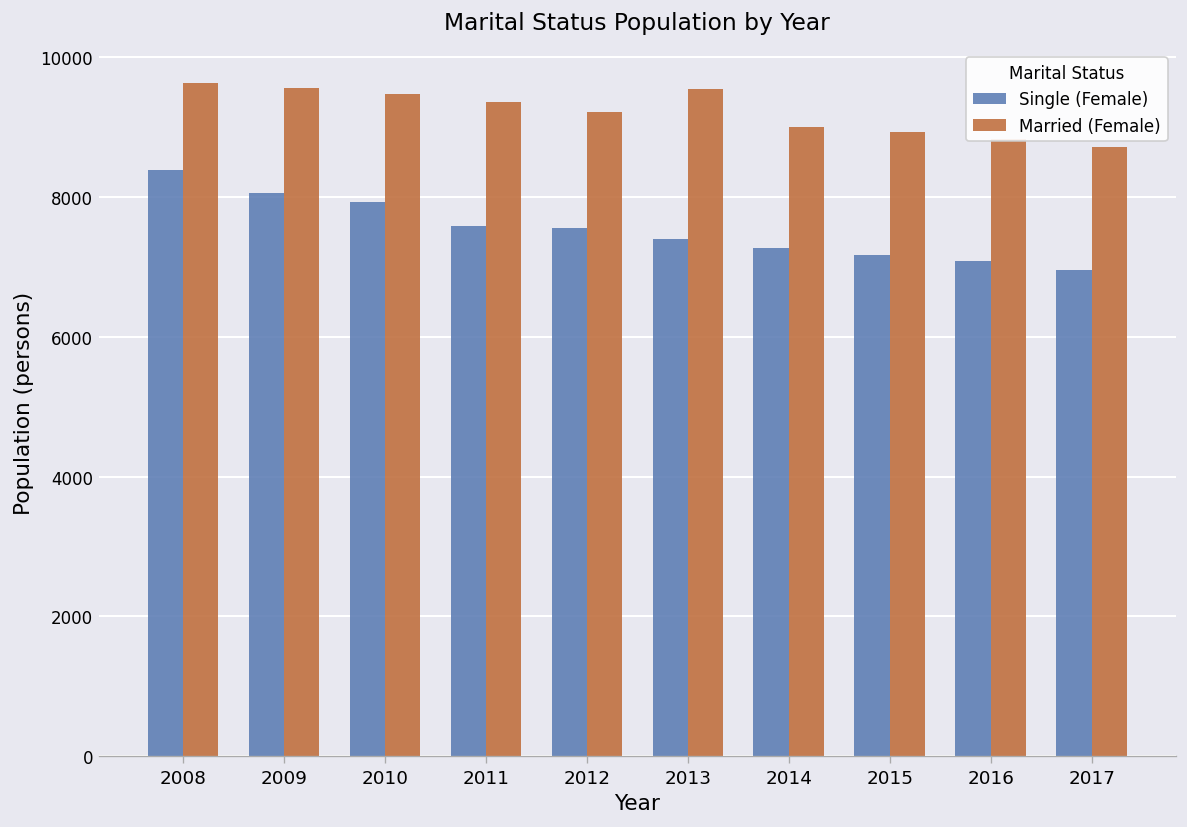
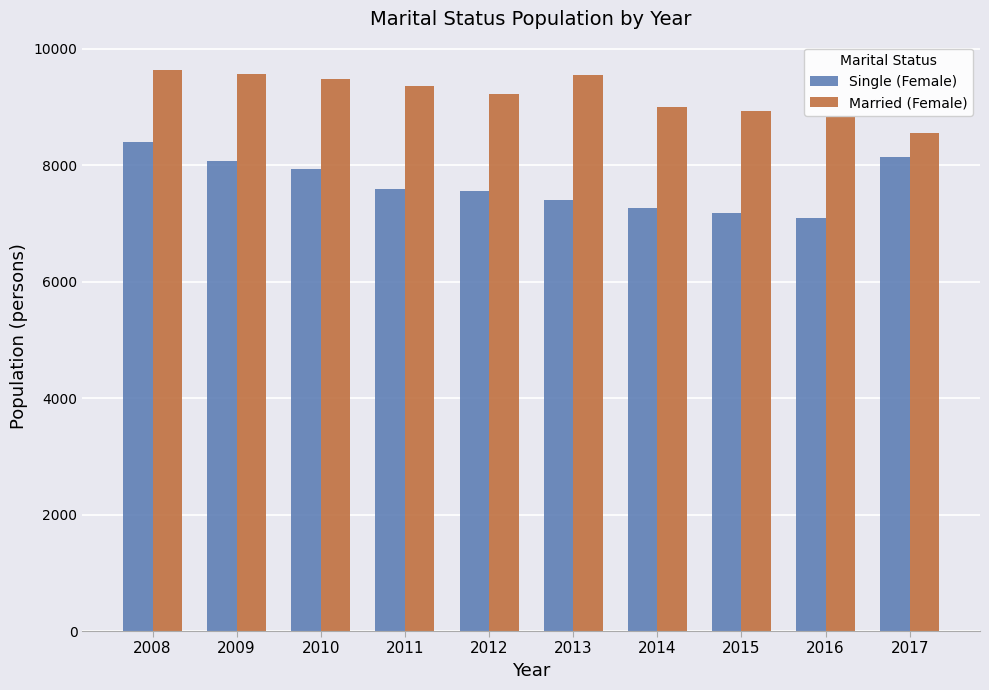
Single (Female), 2017: 7000 -> 8100
Married (Female), 2017: 8700 -> 8600
